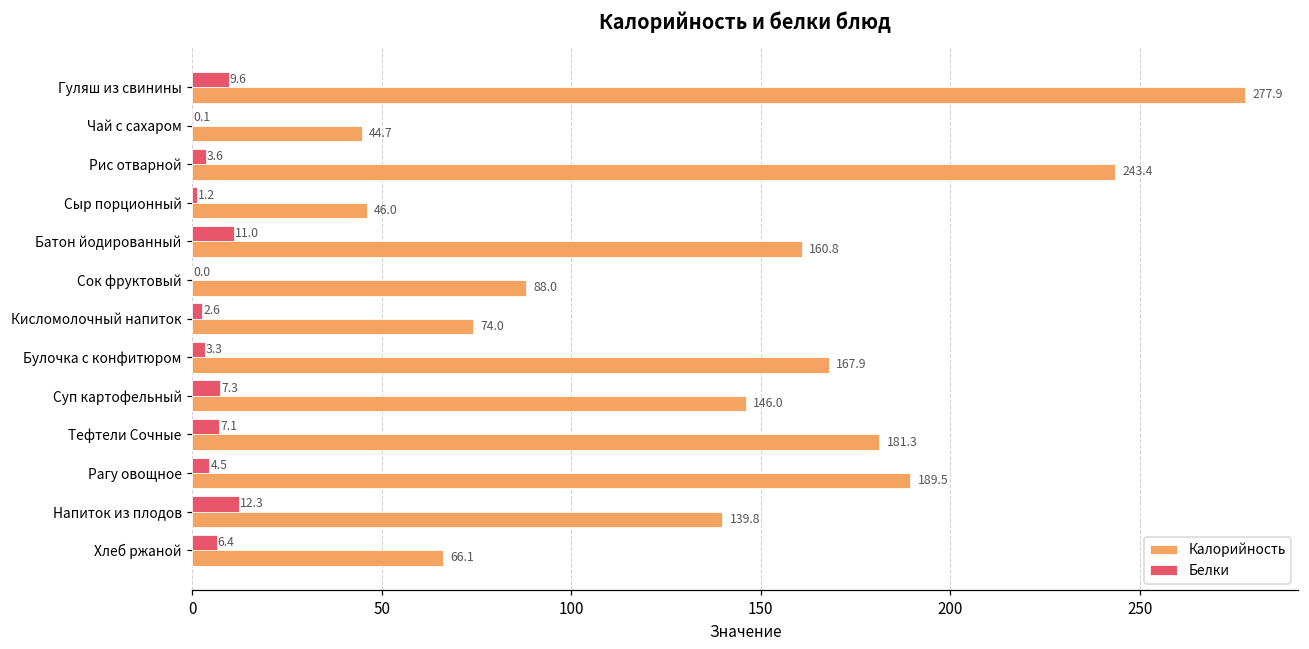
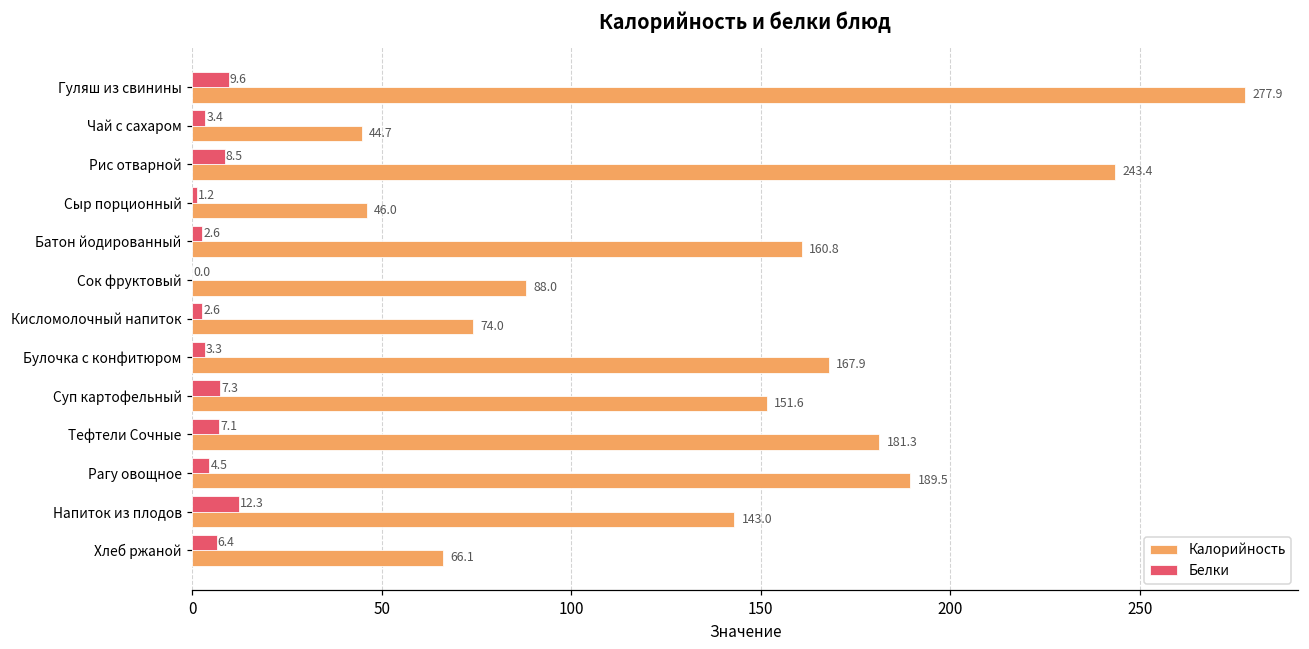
Белки, Чай с сахаром: 0.1 -> 3.4
Белки, Рис отварной: 3.6 -> 8.5
Белки, Батон йодированный: 11.0 -> 2.6
Калорийность, Суп картофельный: 146.0 -> 151.6
Калорийность, Напиток из плодов: 139.8 -> 143.0
